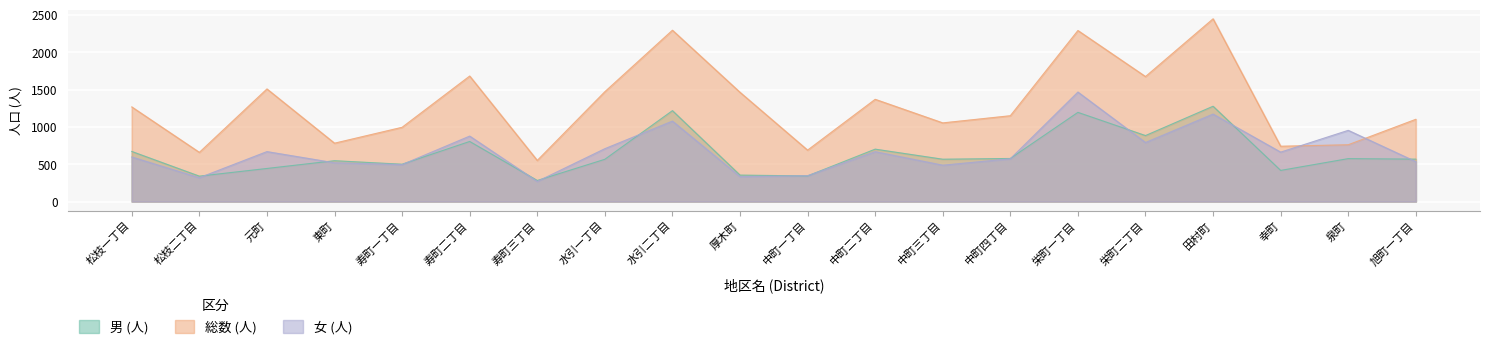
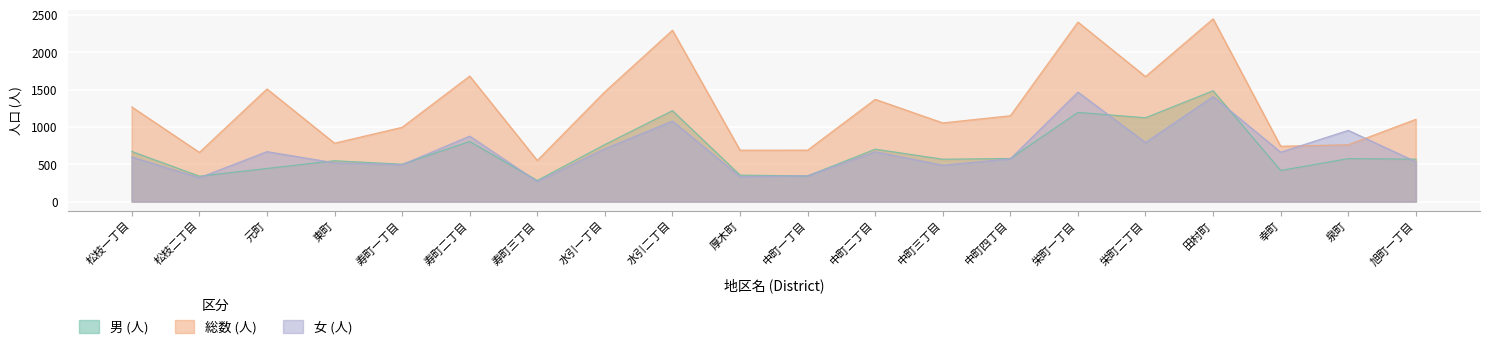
男 (人), 水引一丁目: 600 -> 800
総数 (人), 厚木町: 1500 -> 700
総数 (人), 栄町一丁目: 2300 -> 2400
男 (人), 栄町二丁目: 900 -> 1100
男 (人), 田村町: 1300 -> 1500
女 (人), 田村町: 1200 -> 1400
